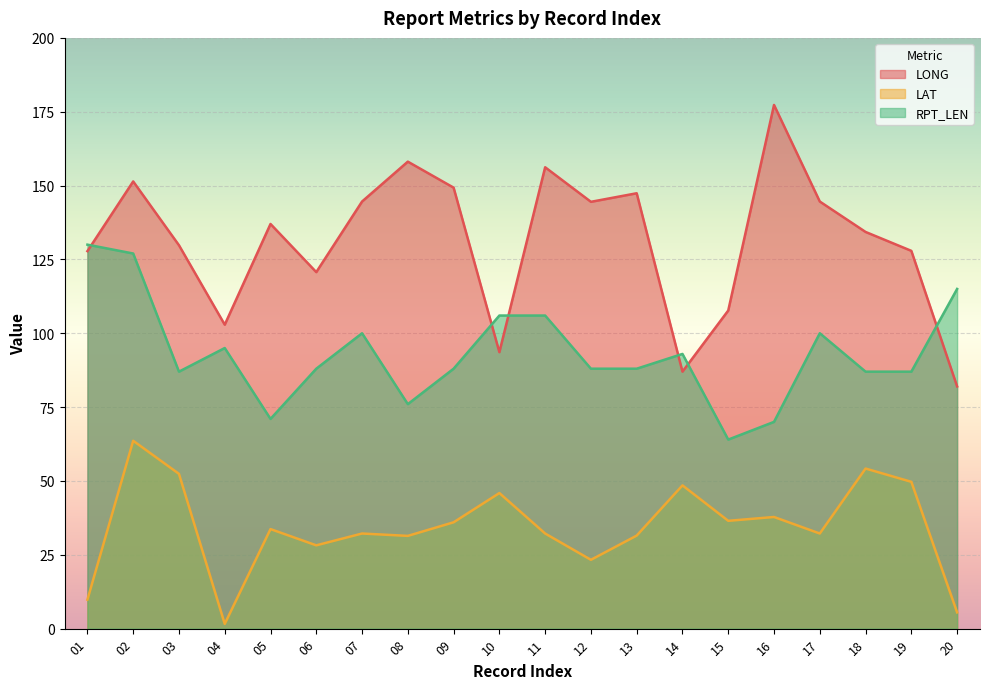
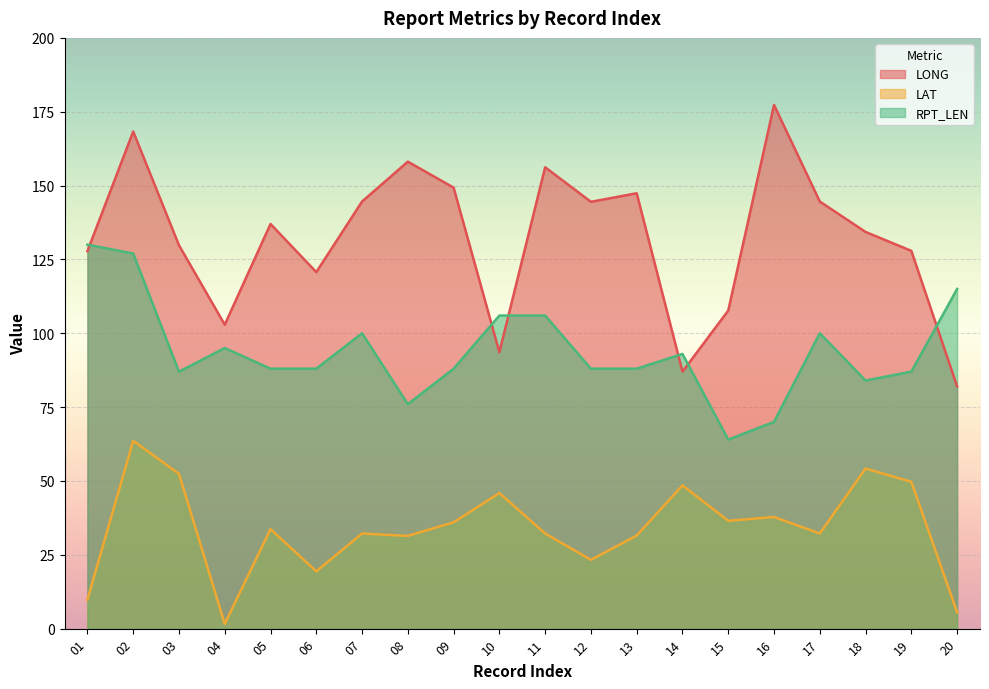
LONG, 02: 151 -> 168
RPT_LEN, 05: 71 -> 88
LAT, 06: 28 -> 19
RPT_LEN, 18: 87 -> 84
